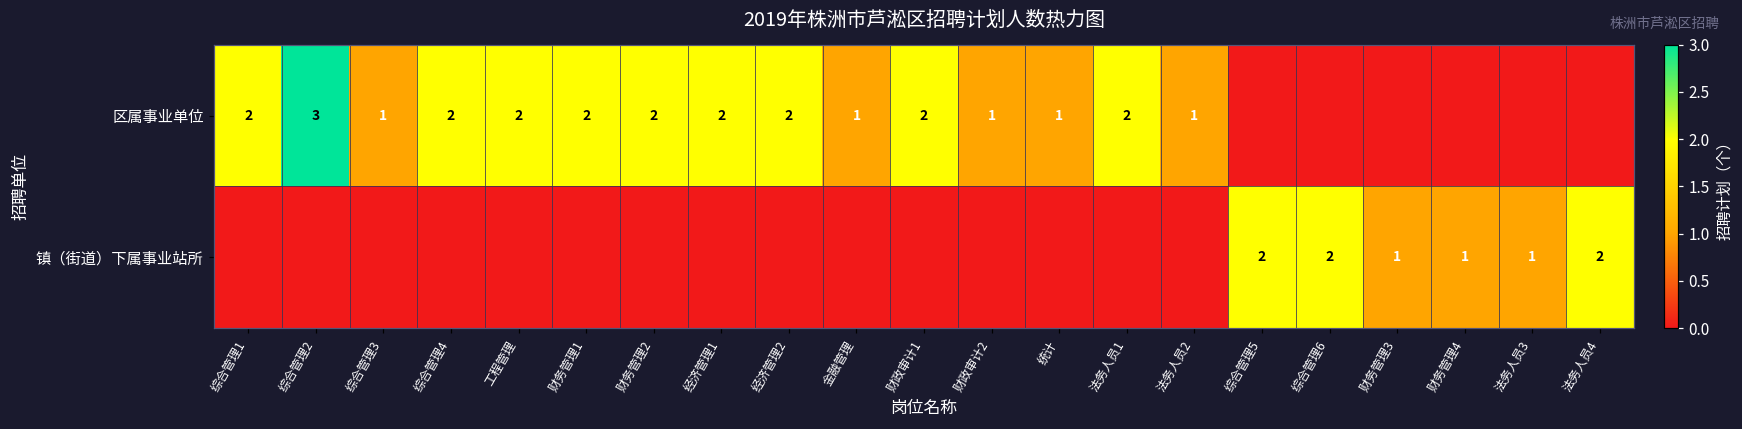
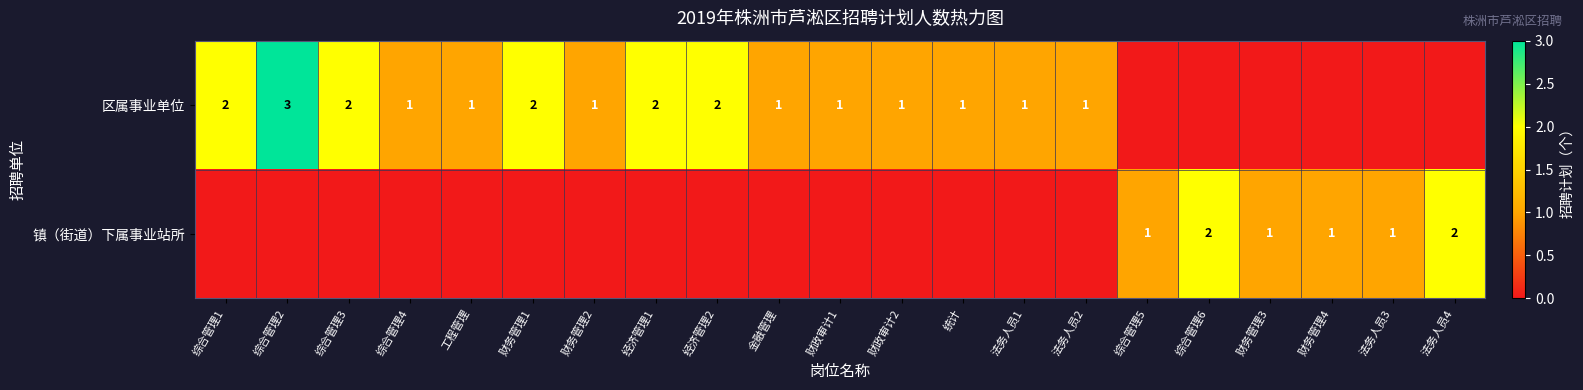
区属事业单位, 综合管理3: 1 -> 2
区属事业单位, 综合管理4: 2 -> 1
区属事业单位, 工程管理: 2 -> 1
区属事业单位, 财务管理2: 2 -> 1
区属事业单位, 财政审计1: 2 -> 1
区属事业单位, 法务人员1: 2 -> 1
镇（街道）下属事业站所, 综合管理5: 2 -> 1
